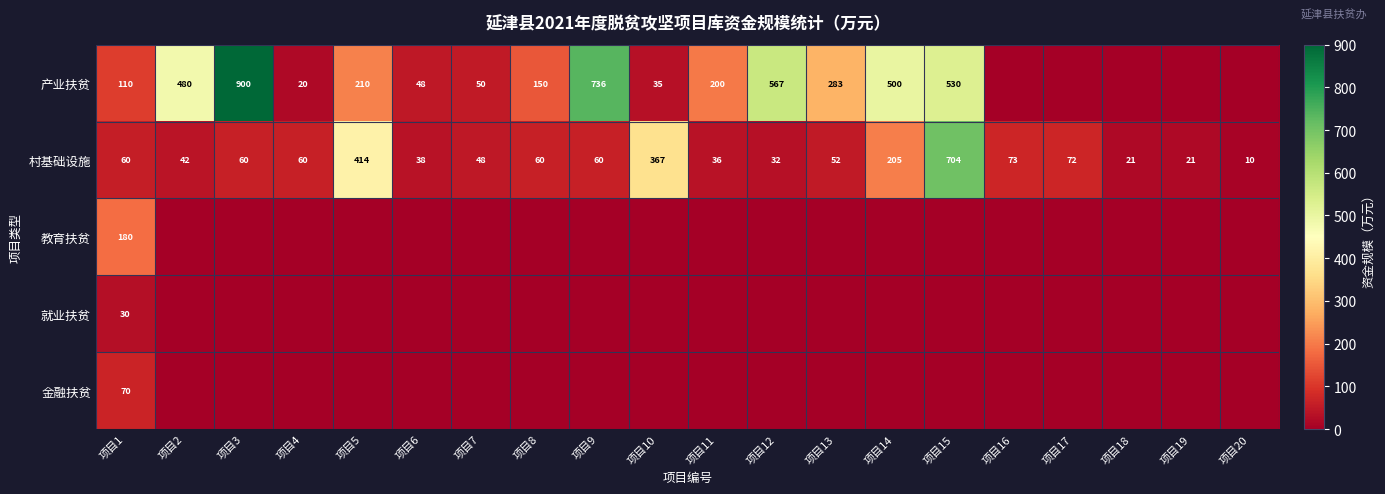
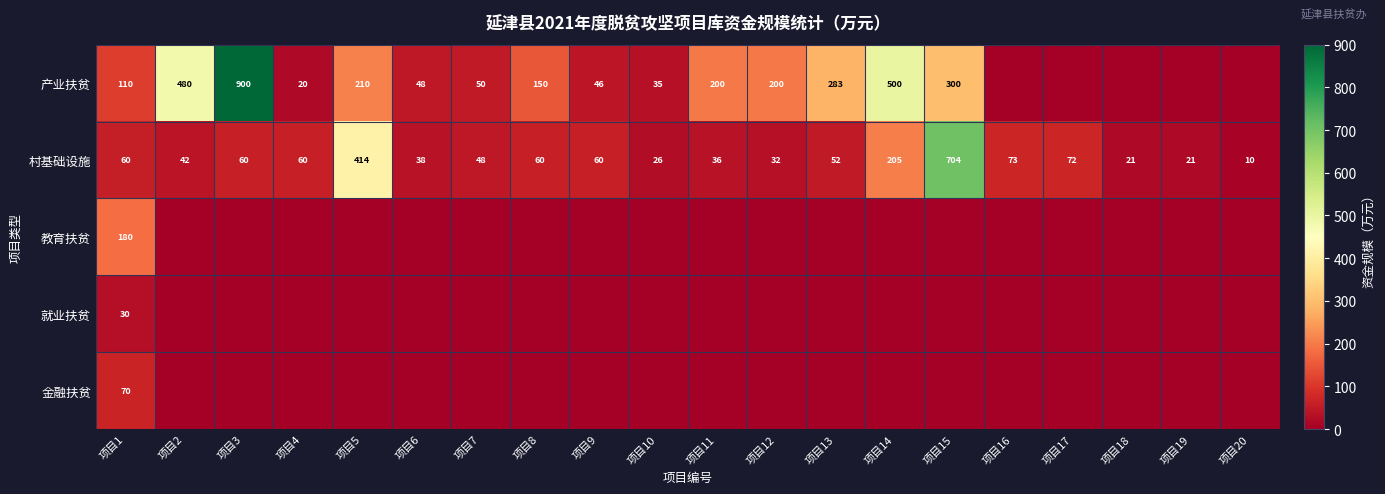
产业扶贫, 项目9: 736 -> 46
产业扶贫, 项目12: 567 -> 200
产业扶贫, 项目15: 530 -> 300
村基础设施, 项目10: 367 -> 26
